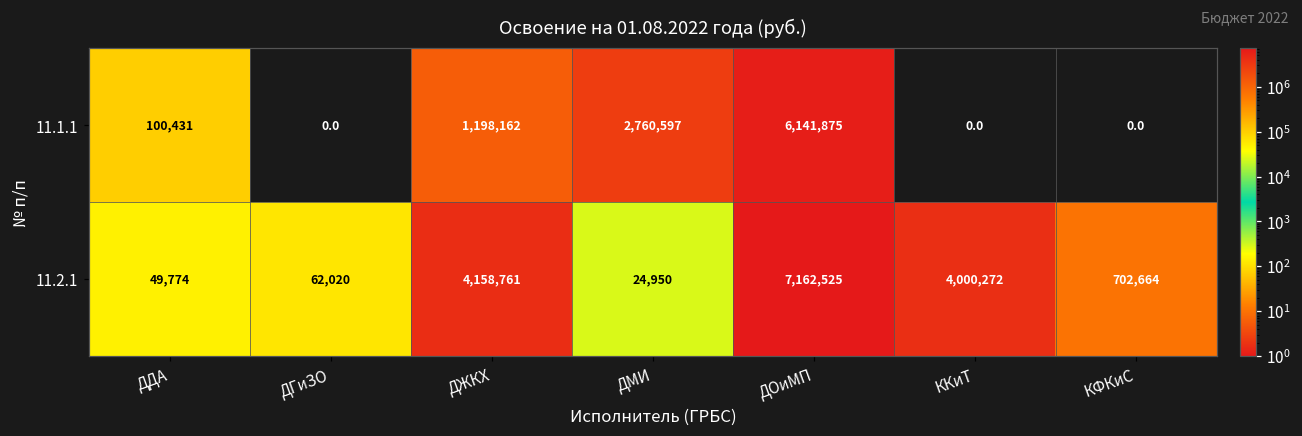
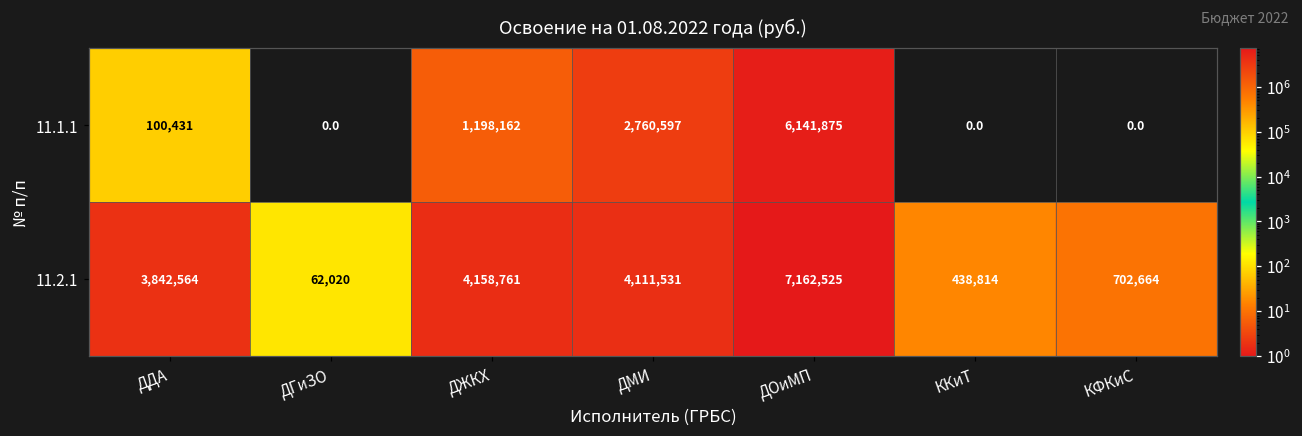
11.2.1, ДДА: 49,774 -> 3,842,564
11.2.1, ДМИ: 24,950 -> 4,111,531
11.2.1, ККиТ: 4,000,272 -> 438,814
